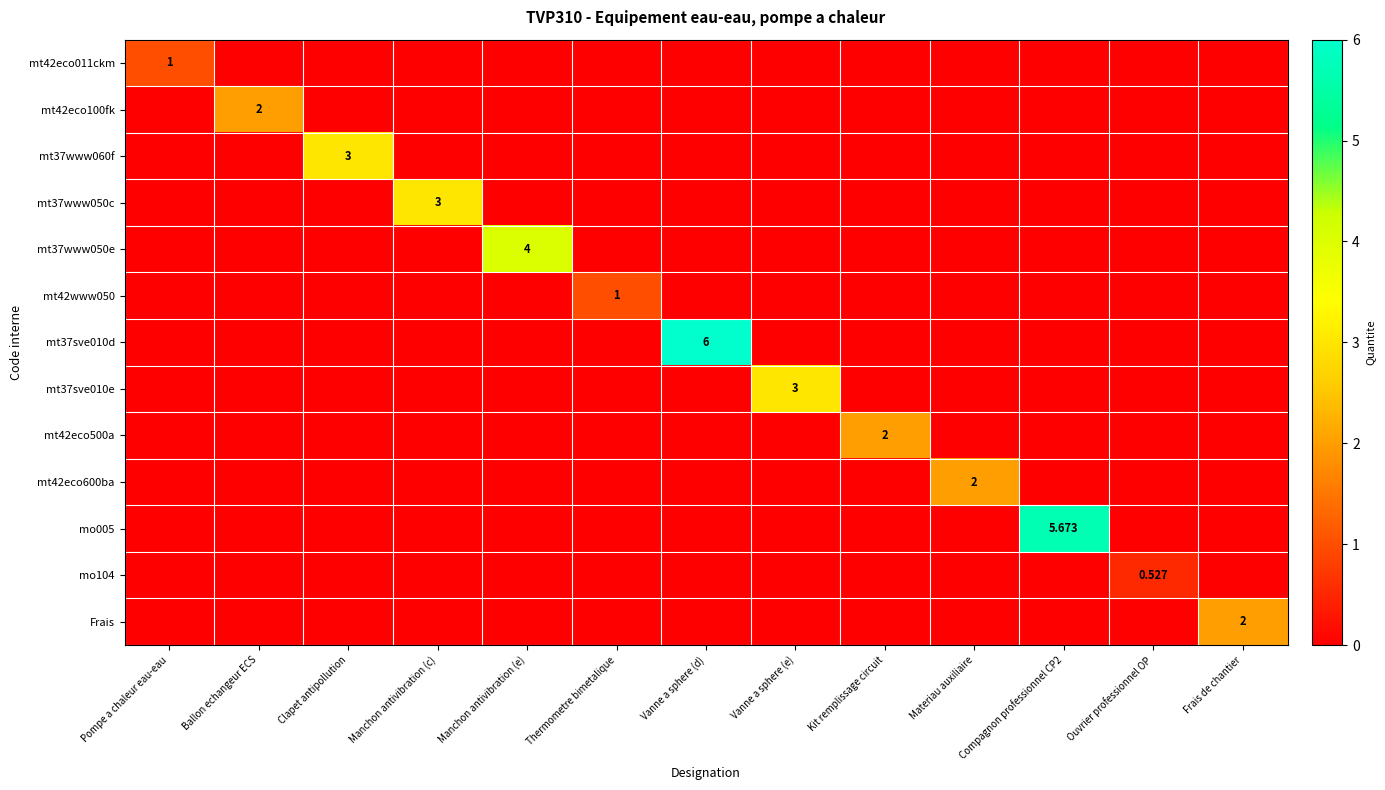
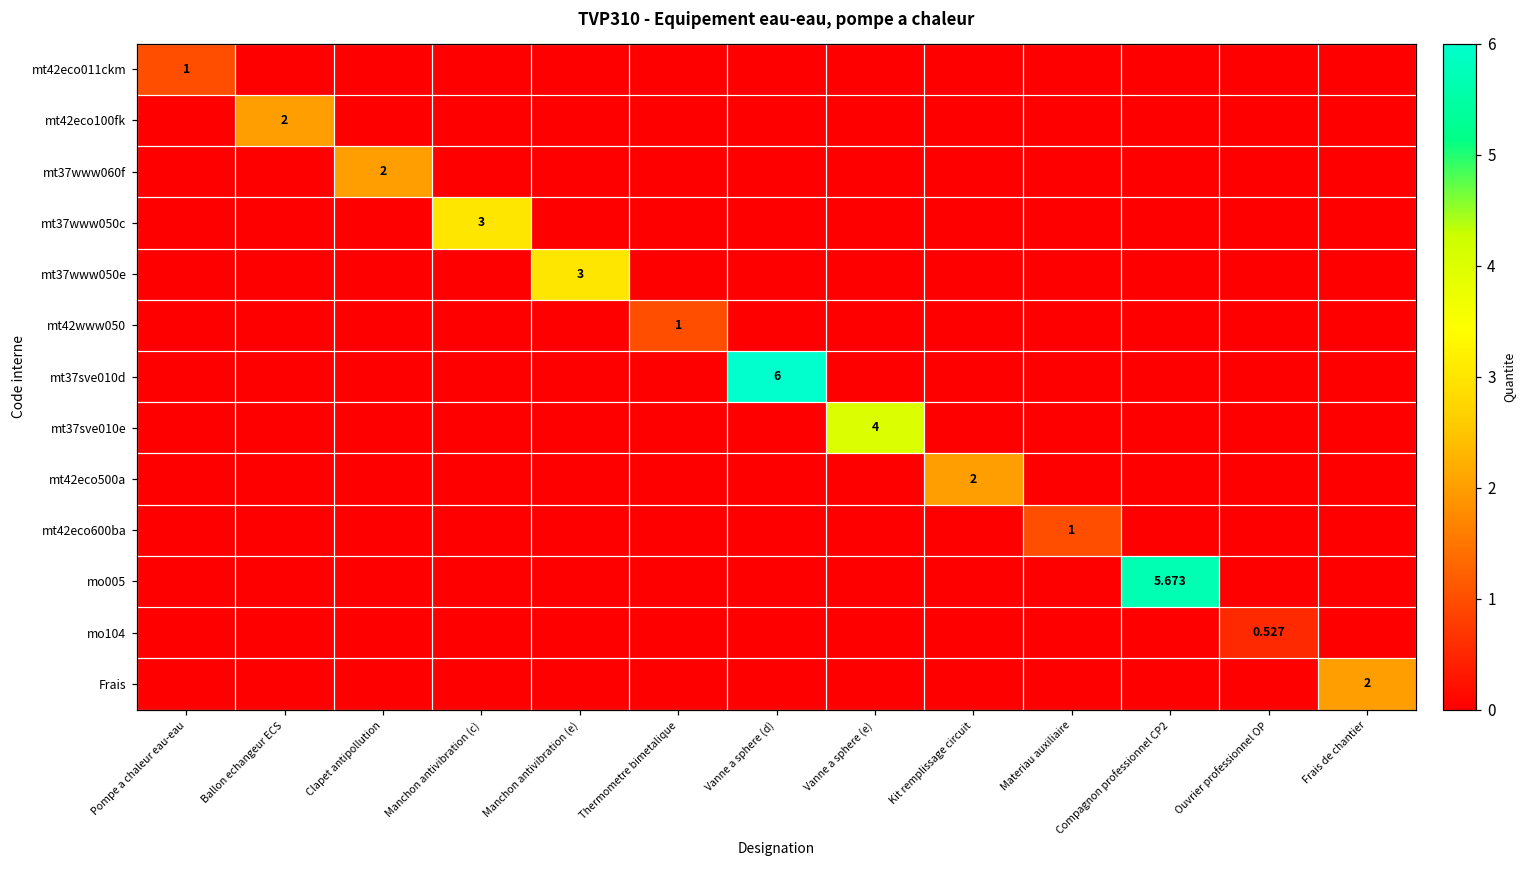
mt37www060f, Clapet antipollution: 3 -> 2
mt37www050e, Manchon antivibration (e): 4 -> 3
mt37sve010e, Vanne a sphere (e): 3 -> 4
mt42eco600ba, Materiau auxiliaire: 2 -> 1
